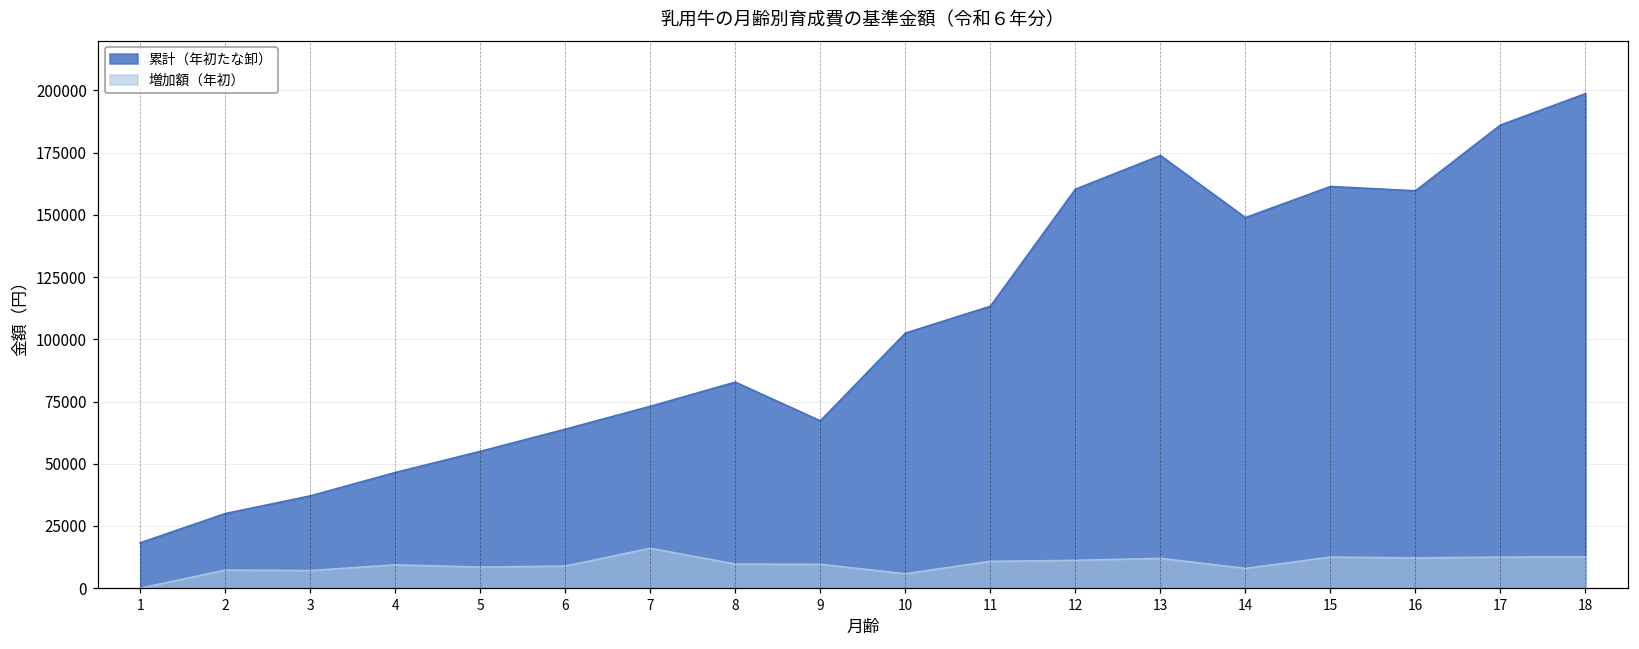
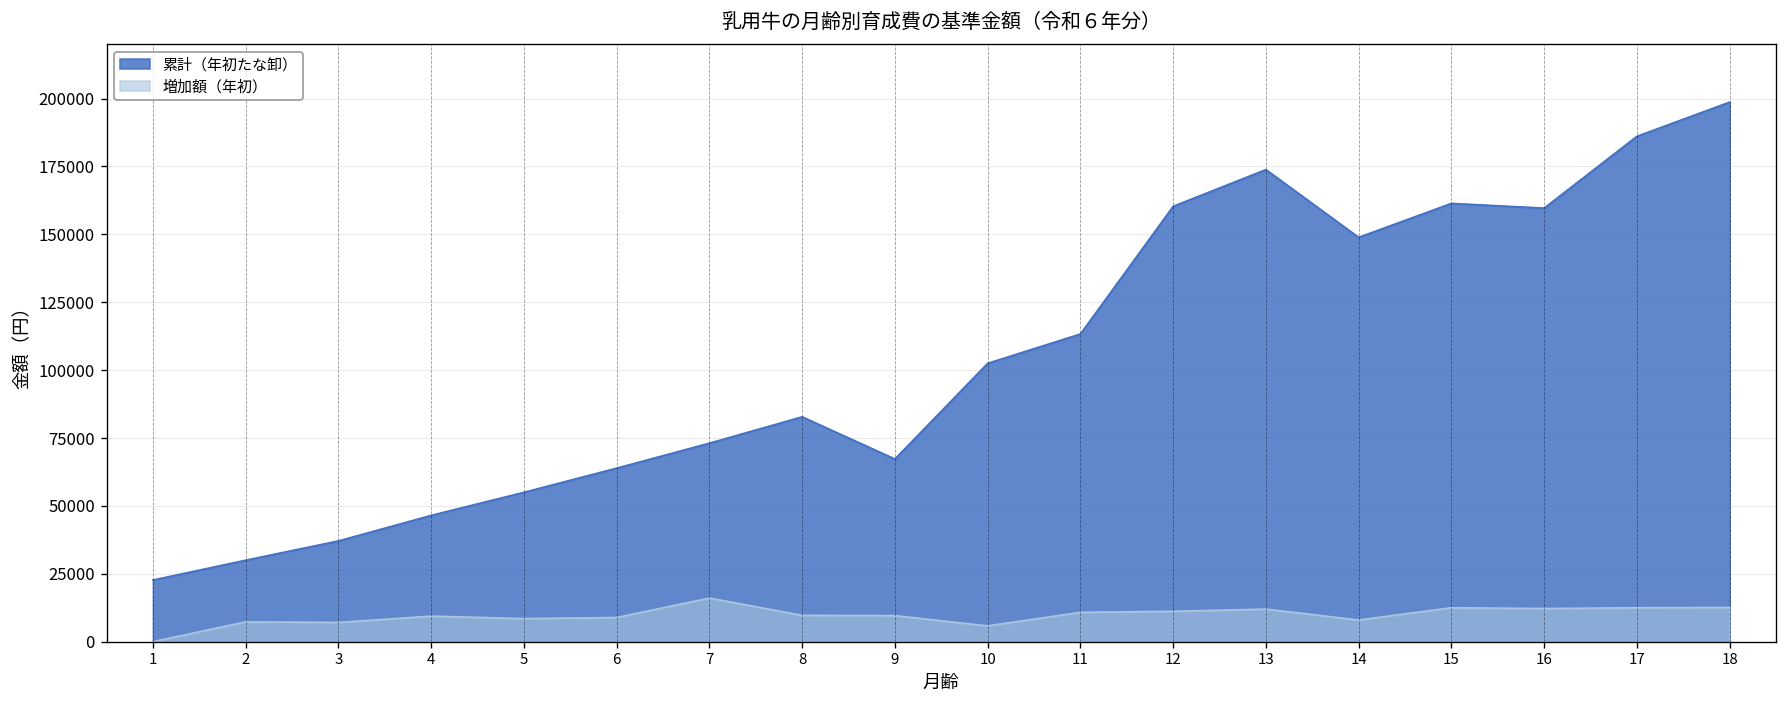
累計（年初たな卸）, 1: 18000 -> 23000
